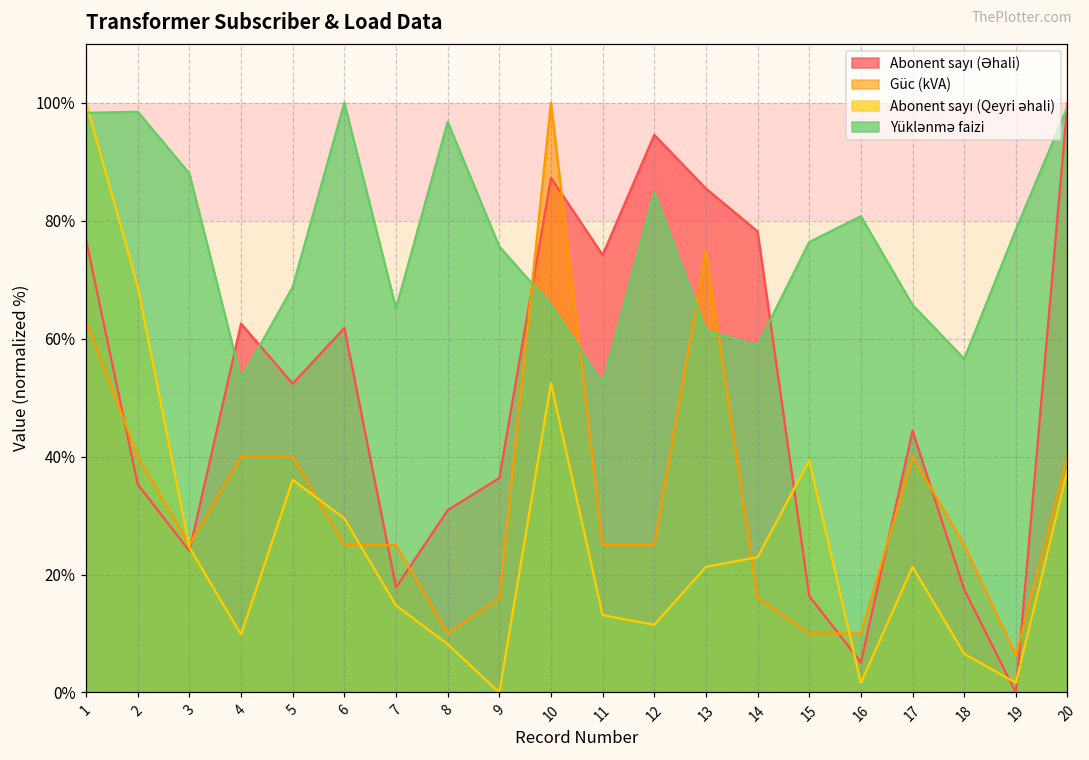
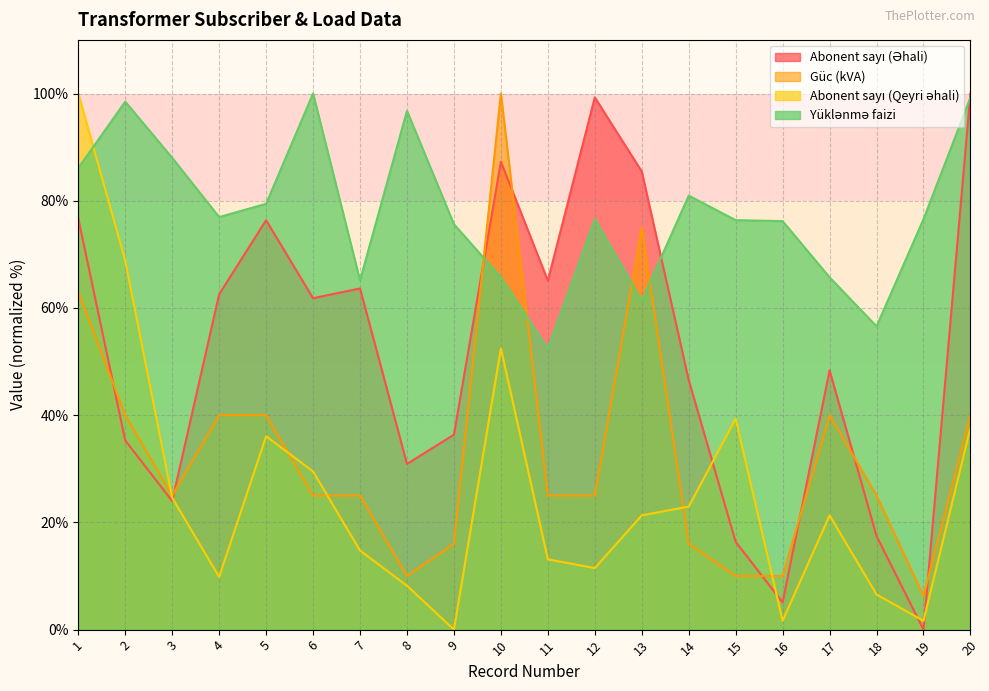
Yüklənmə faizi, 1: 98% -> 86%
Yüklənmə faizi, 4: 53% -> 77%
Abonent sayı (Əhali), 5: 52% -> 76%
Yüklənmə faizi, 5: 69% -> 79%
Abonent sayı (Əhali), 7: 18% -> 64%
Abonent sayı (Əhali), 11: 74% -> 65%
Abonent sayı (Əhali), 12: 95% -> 99%
Yüklənmə faizi, 12: 85% -> 77%
Abonent sayı (Əhali), 14: 78% -> 47%
Yüklənmə faizi, 14: 59% -> 81%
Yüklənmə faizi, 16: 81% -> 76%
Abonent sayı (Əhali), 17: 44% -> 48%
Yüklənmə faizi, 19: 78% -> 77%
